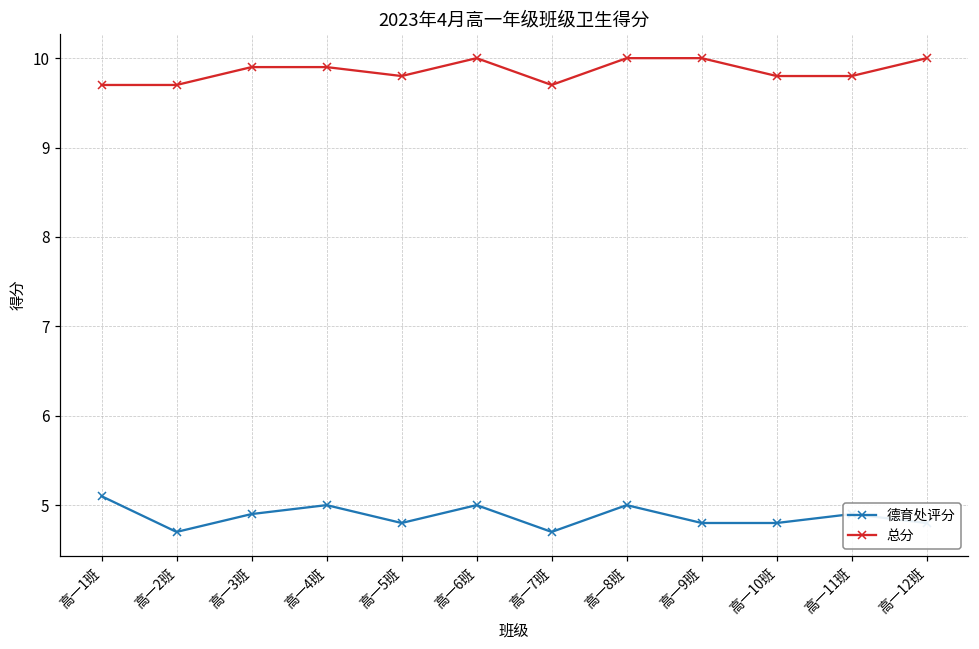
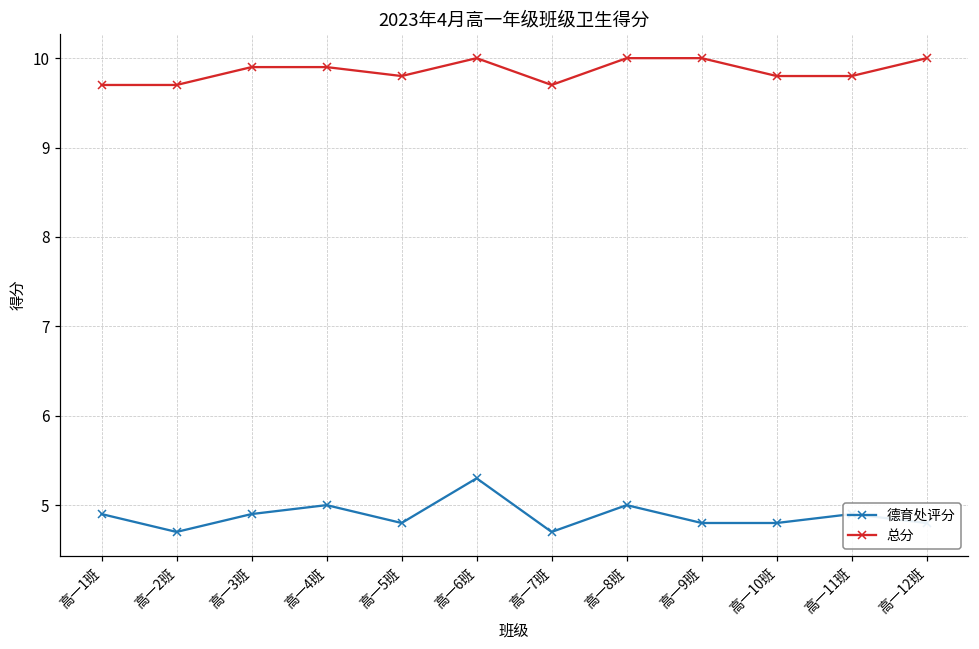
德育处评分, 高一1班: 5.1 -> 4.9
德育处评分, 高一6班: 5.0 -> 5.3
